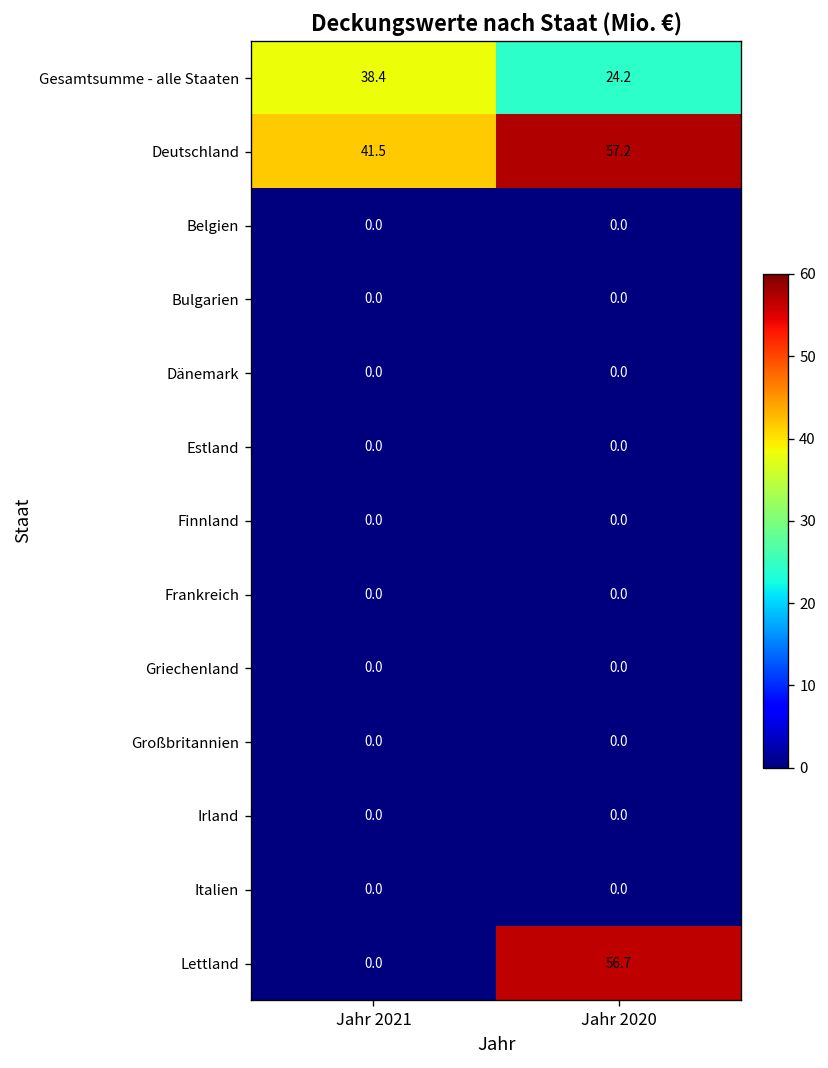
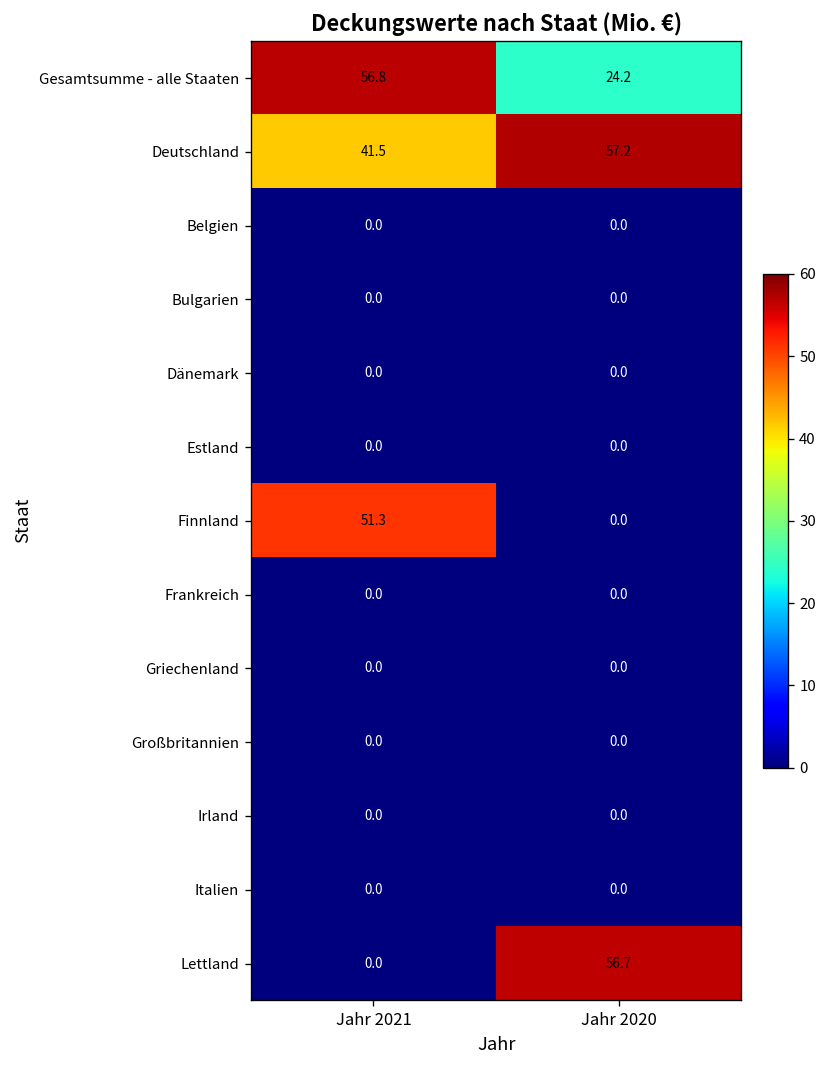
Gesamtsumme - alle Staaten, Jahr 2021: 38.4 -> 56.8
Finnland, Jahr 2021: 0.0 -> 51.3
